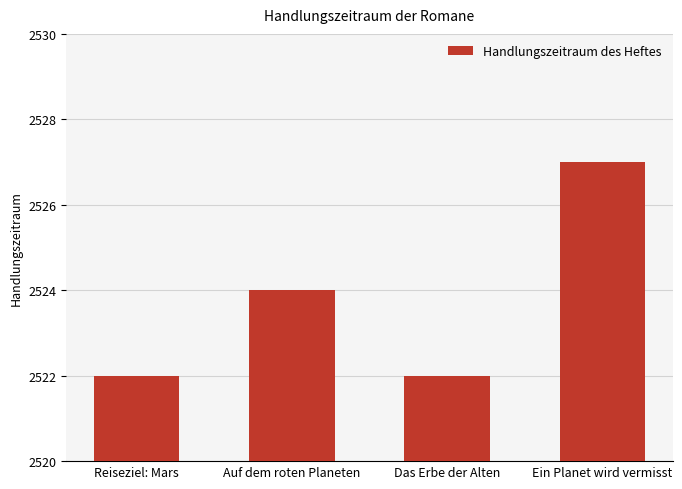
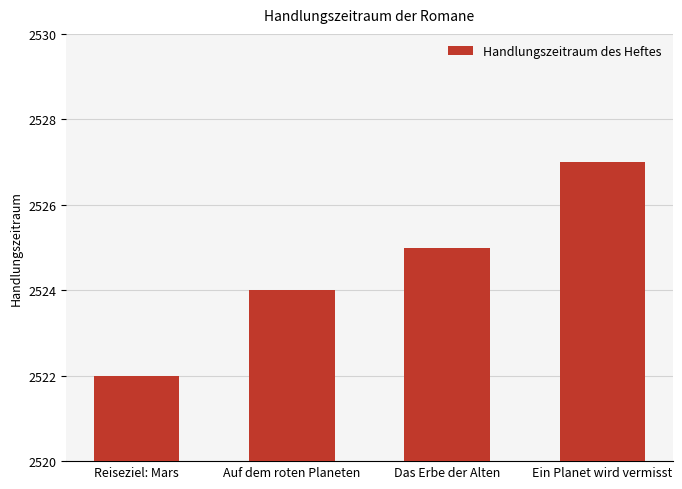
Das Erbe der Alten: 2522 -> 2525
